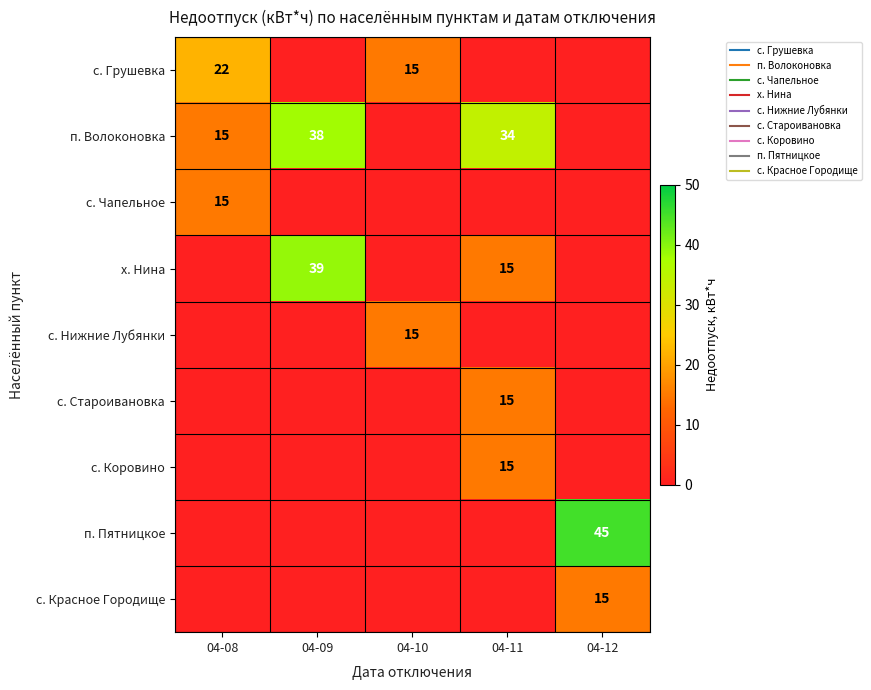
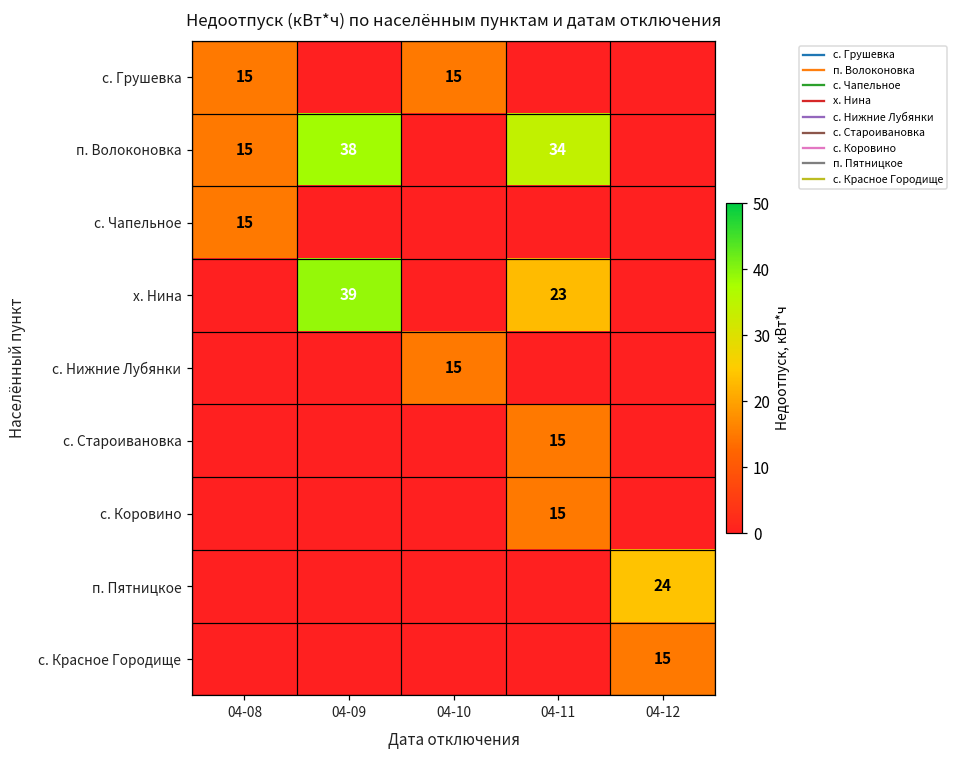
с. Грушевка, 04-08: 22 -> 15
х. Нина, 04-11: 15 -> 23
п. Пятницкое, 04-12: 45 -> 24
